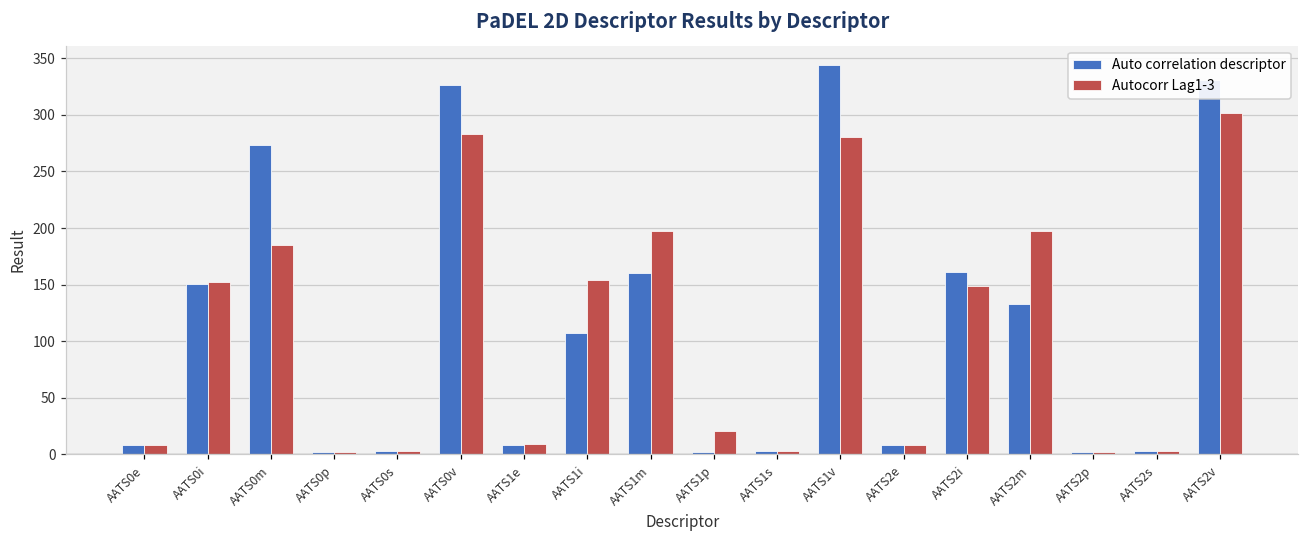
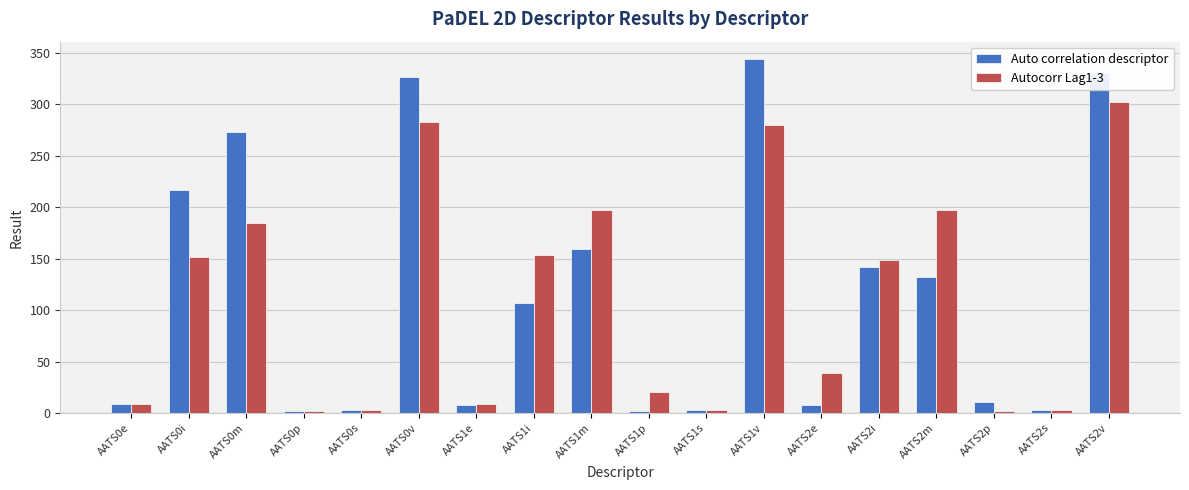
Auto correlation descriptor, AATS0i: 151 -> 217
Autocorr Lag1-3, AATS2e: 8 -> 39
Auto correlation descriptor, AATS2i: 161 -> 142
Auto correlation descriptor, AATS2p: 2 -> 11
